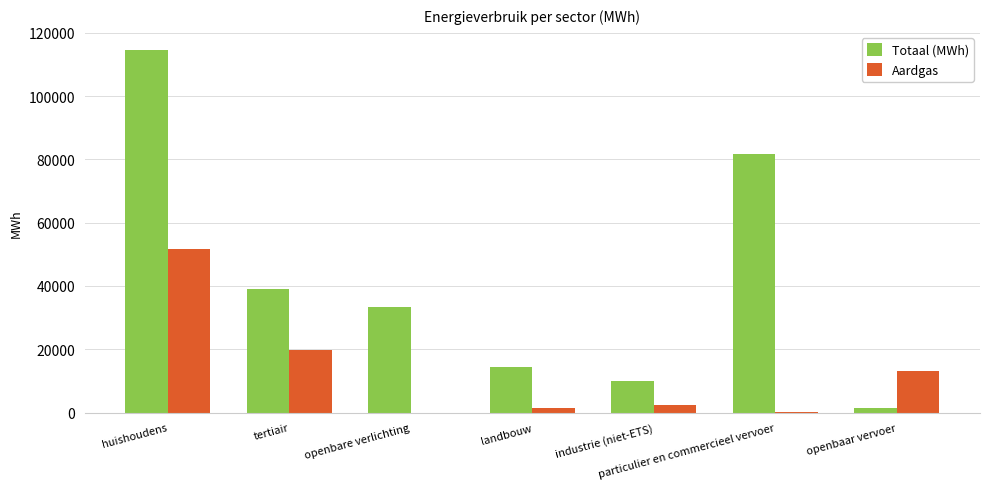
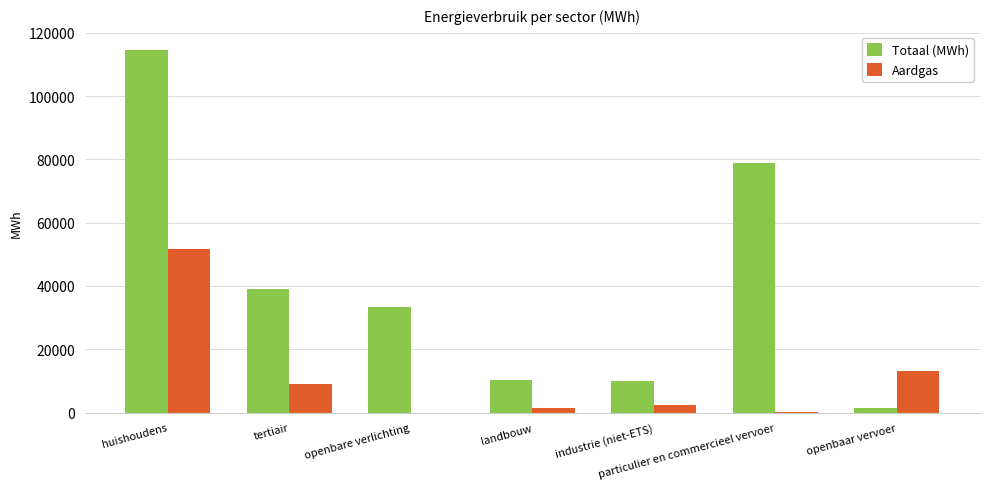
Aardgas, tertiair: 20000 -> 9000
Totaal (MWh), landbouw: 14000 -> 10000
Totaal (MWh), particulier en commercieel vervoer: 82000 -> 79000
